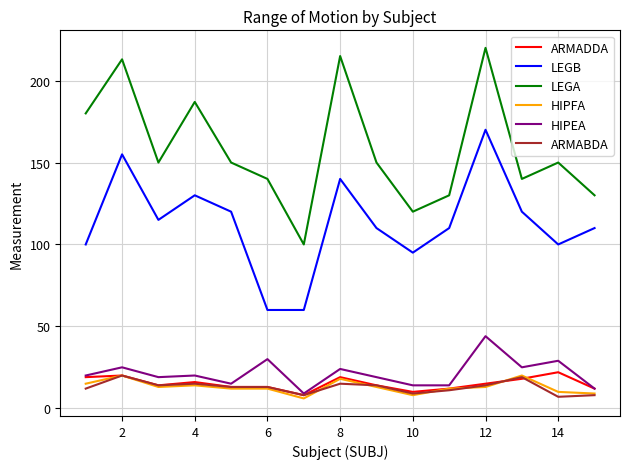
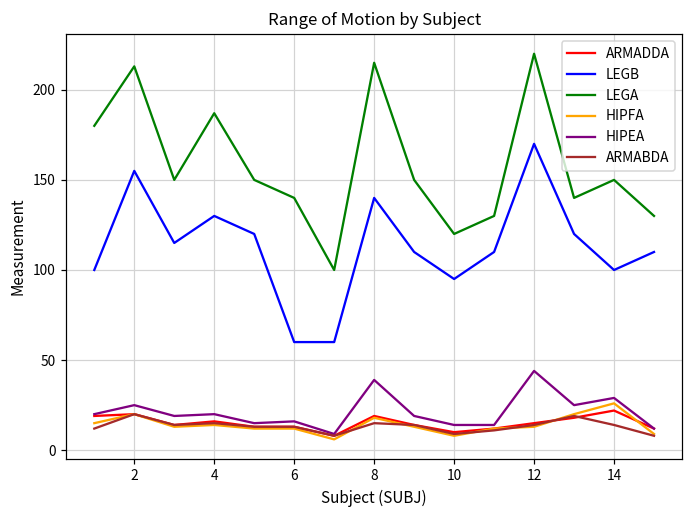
HIPEA, 6: 30 -> 16
HIPEA, 8: 24 -> 39
HIPFA, 14: 10 -> 26
ARMABDA, 14: 7 -> 14
